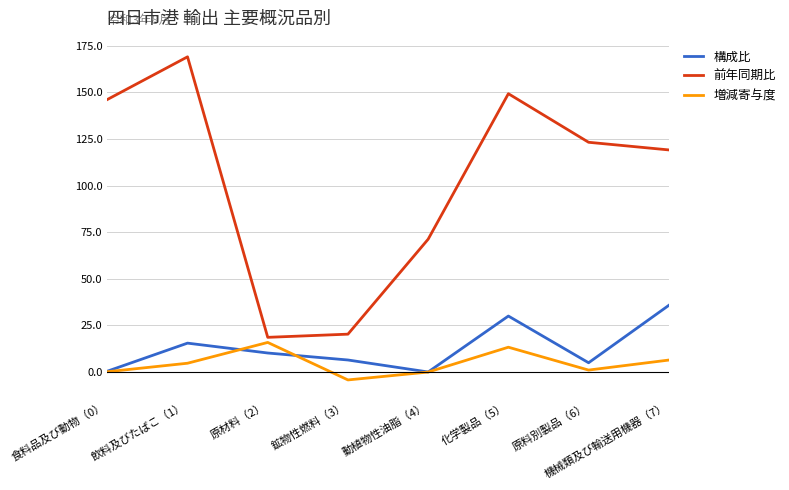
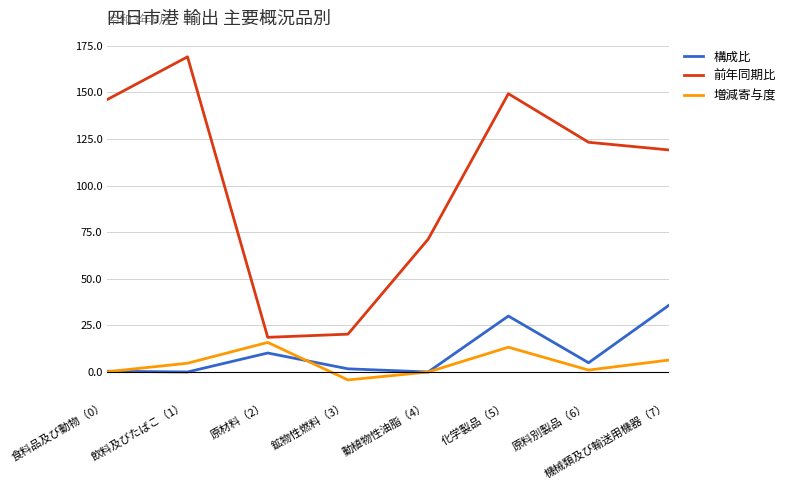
構成比, 飲料及びたばこ（1）: 16 -> 0
構成比, 鉱物性燃料（3）: 6 -> 2
